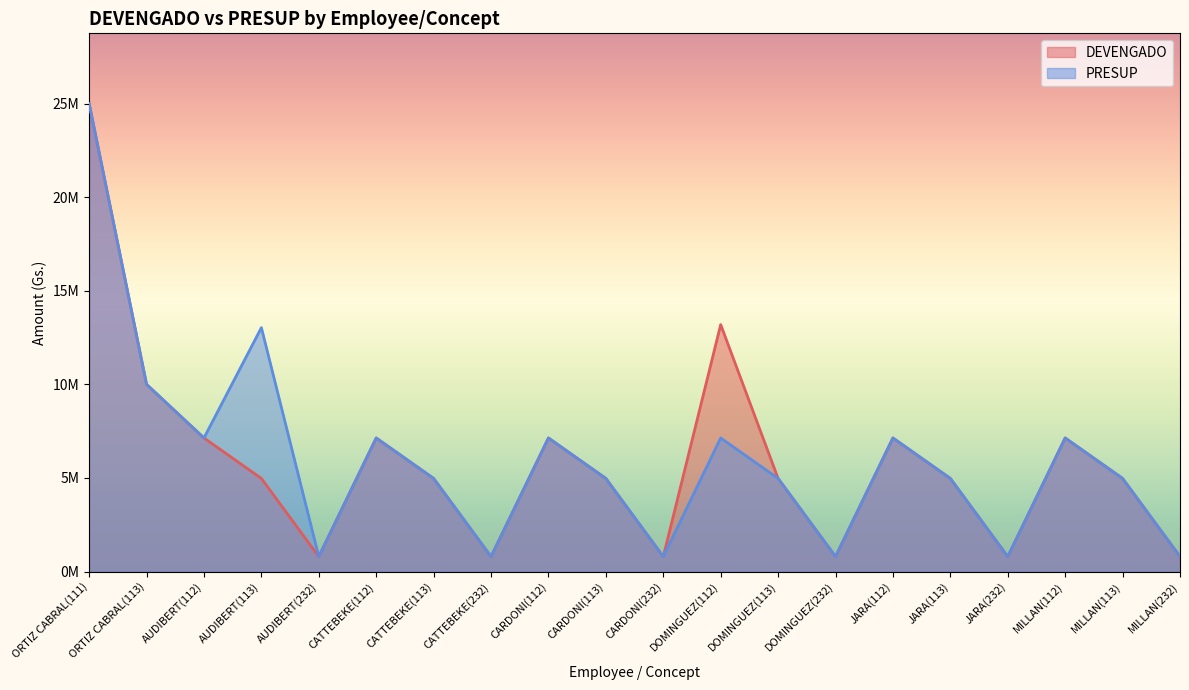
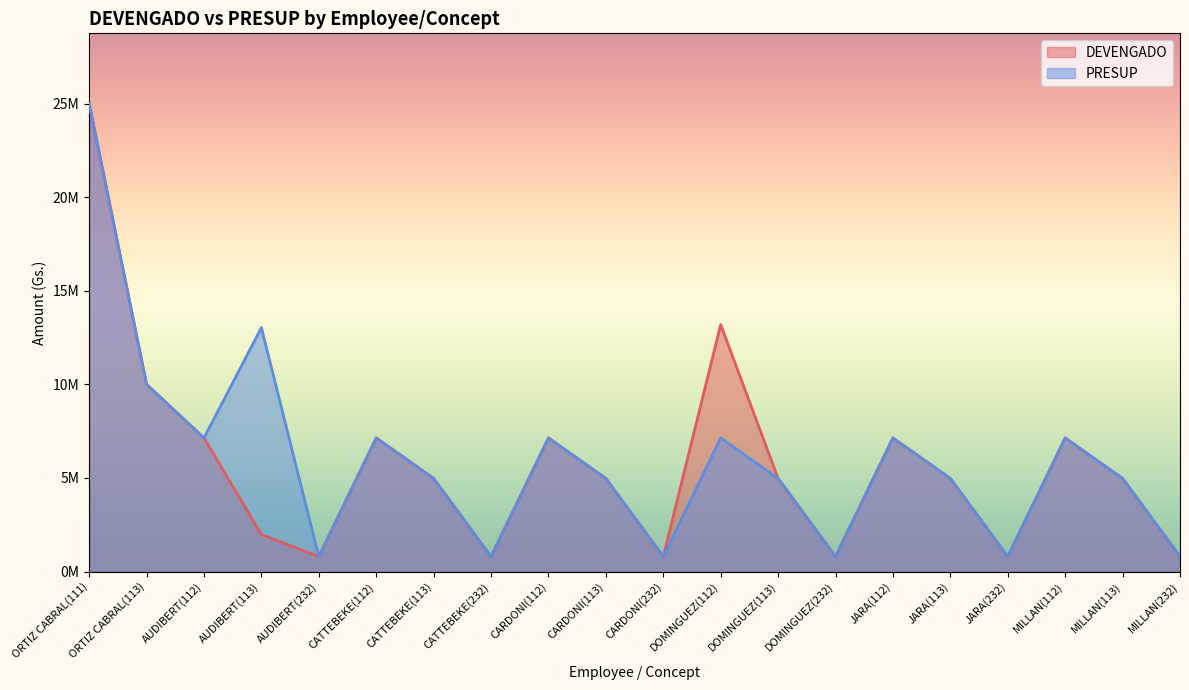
DEVENGADO, AUDIBERT(113): 5000000 -> 2000000
